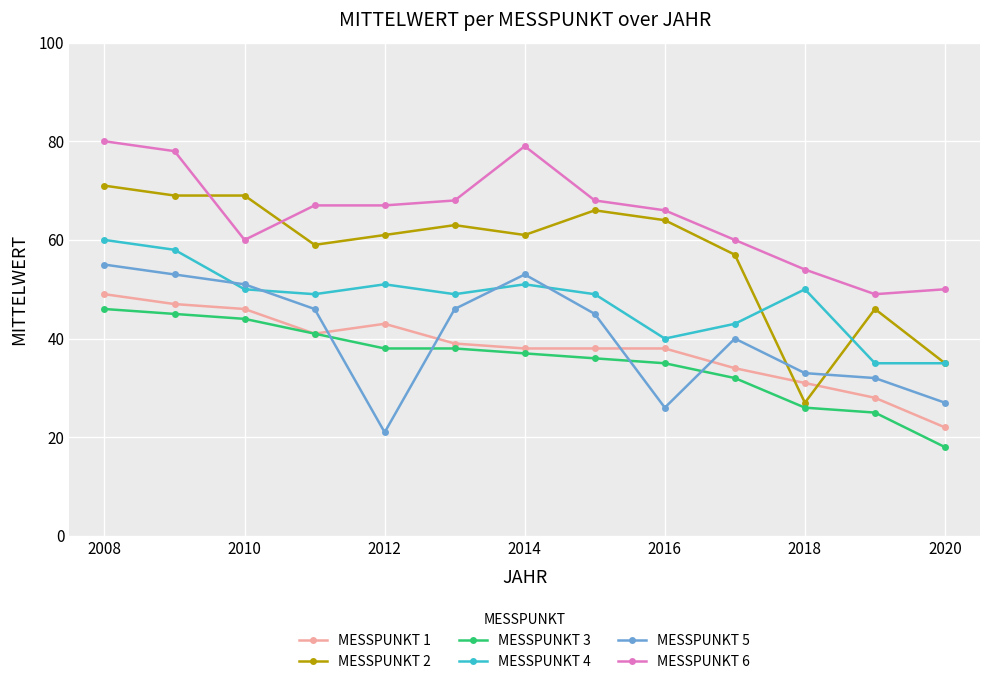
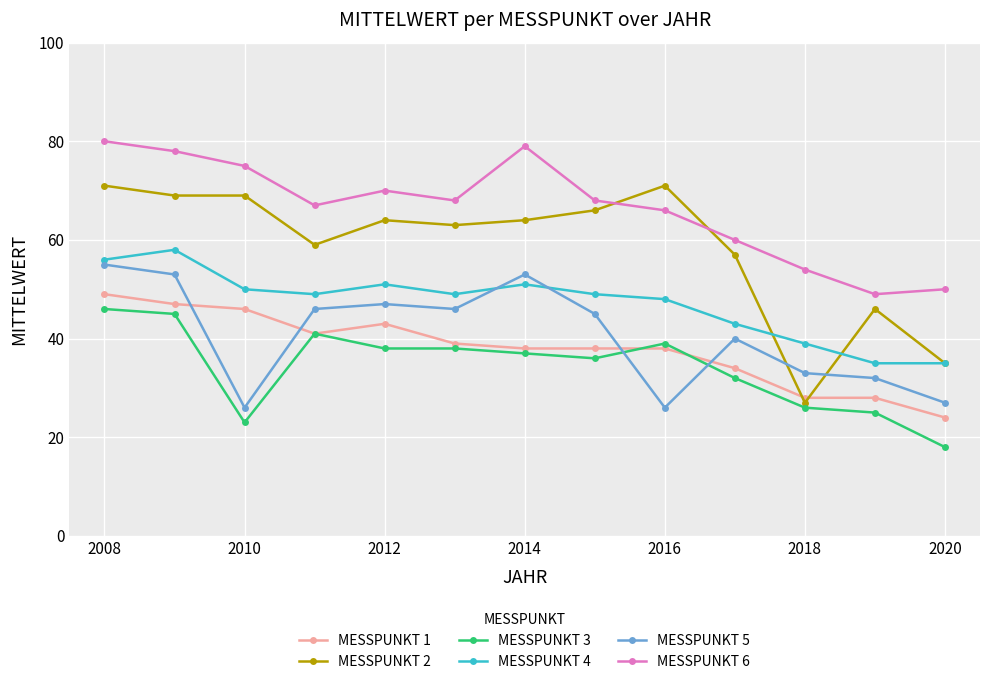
MESSPUNKT 4, 2008: 60 -> 56
MESSPUNKT 3, 2010: 44 -> 23
MESSPUNKT 5, 2010: 51 -> 26
MESSPUNKT 6, 2010: 60 -> 75
MESSPUNKT 2, 2012: 61 -> 64
MESSPUNKT 5, 2012: 21 -> 47
MESSPUNKT 6, 2012: 67 -> 70
MESSPUNKT 2, 2014: 61 -> 64
MESSPUNKT 2, 2016: 64 -> 71
MESSPUNKT 3, 2016: 35 -> 39
MESSPUNKT 4, 2016: 40 -> 48
MESSPUNKT 1, 2018: 31 -> 28
MESSPUNKT 4, 2018: 50 -> 39
MESSPUNKT 1, 2020: 22 -> 24
